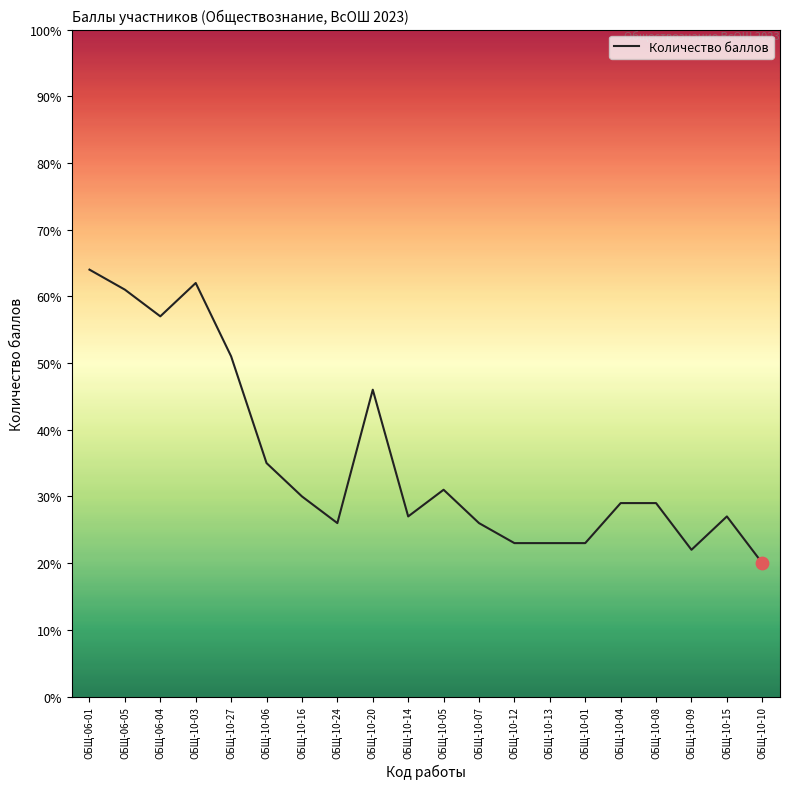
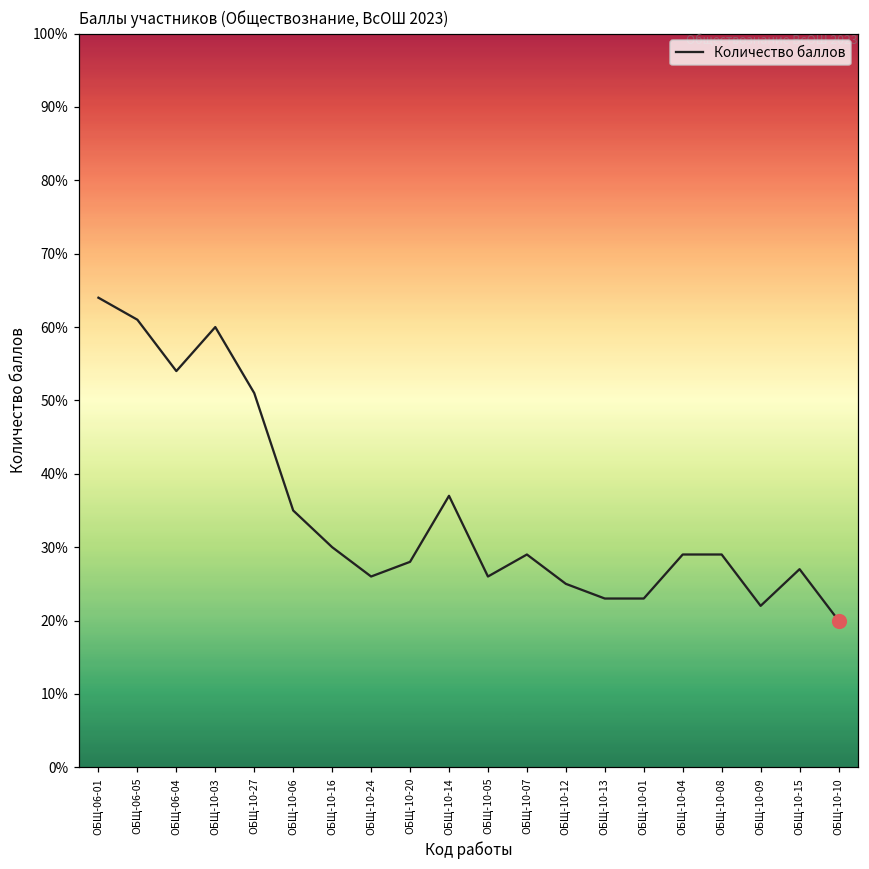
Количество баллов, ОБЩ-06-04: 57% -> 54%
Количество баллов, ОБЩ-10-03: 62% -> 60%
Количество баллов, ОБЩ-10-20: 46% -> 28%
Количество баллов, ОБЩ-10-14: 27% -> 37%
Количество баллов, ОБЩ-10-05: 31% -> 26%
Количество баллов, ОБЩ-10-07: 26% -> 29%
Количество баллов, ОБЩ-10-12: 23% -> 25%
